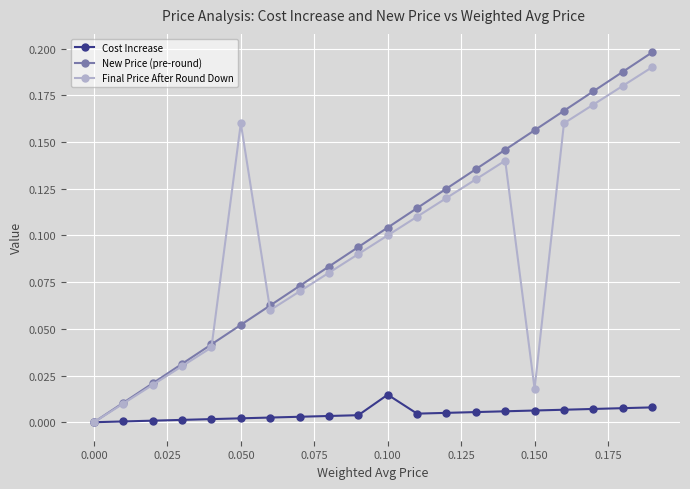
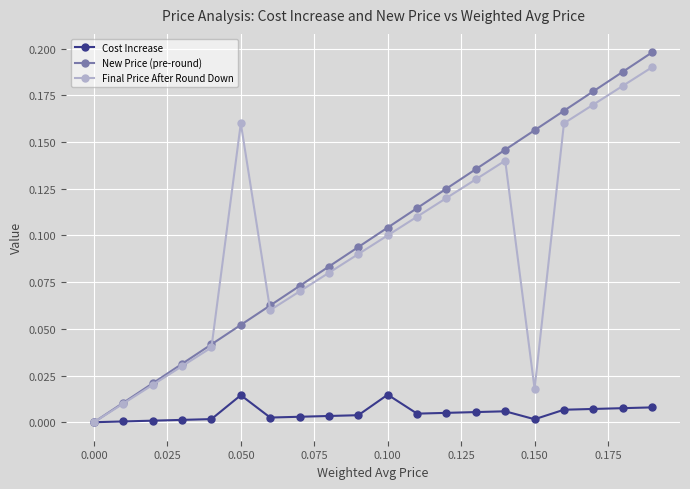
Cost Increase, 0.050: 0.002 -> 0.014
Cost Increase, 0.150: 0.006 -> 0.002
